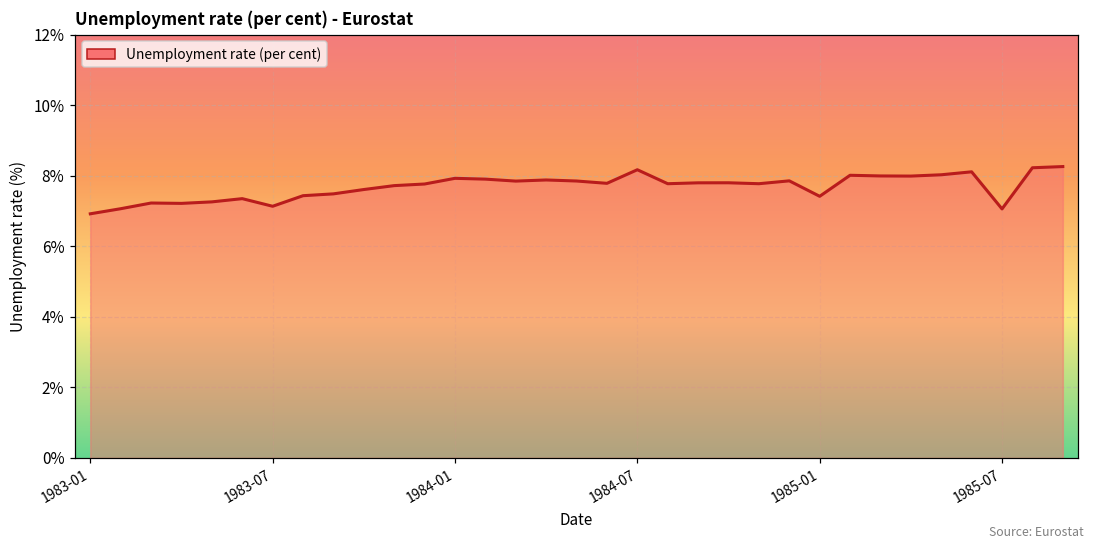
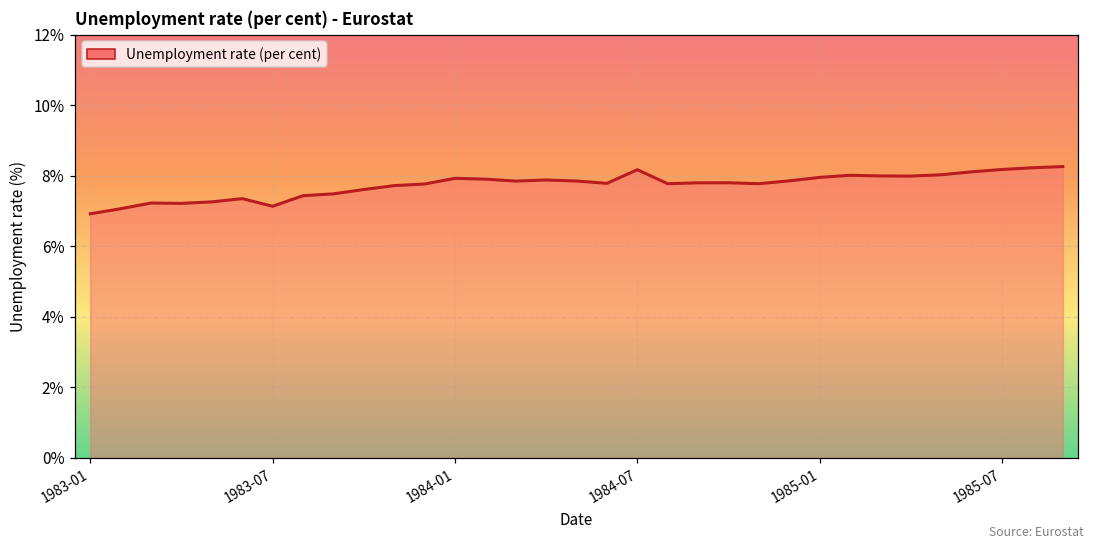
1985-01: 7.4% -> 8.0%
1985-07: 7.1% -> 8.2%
